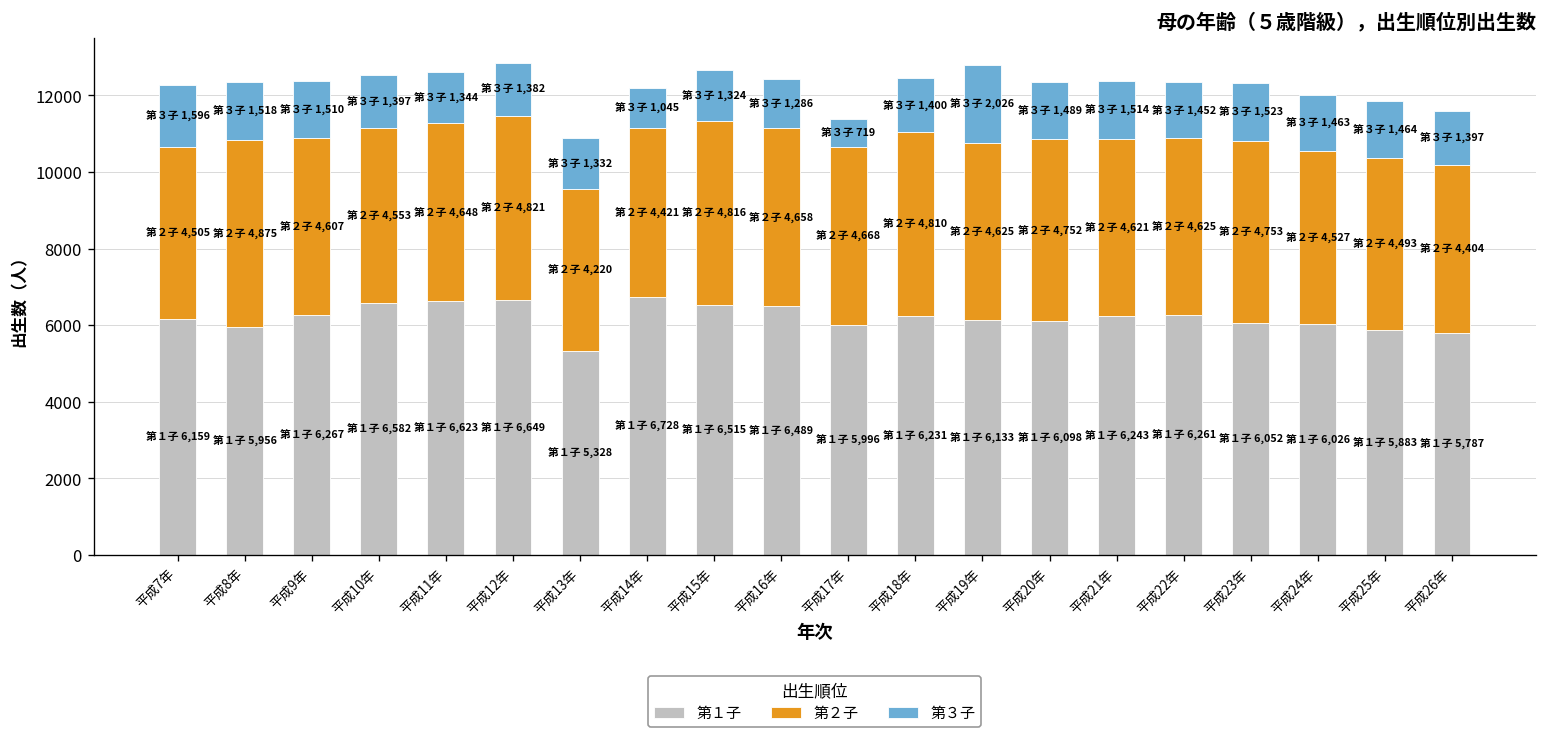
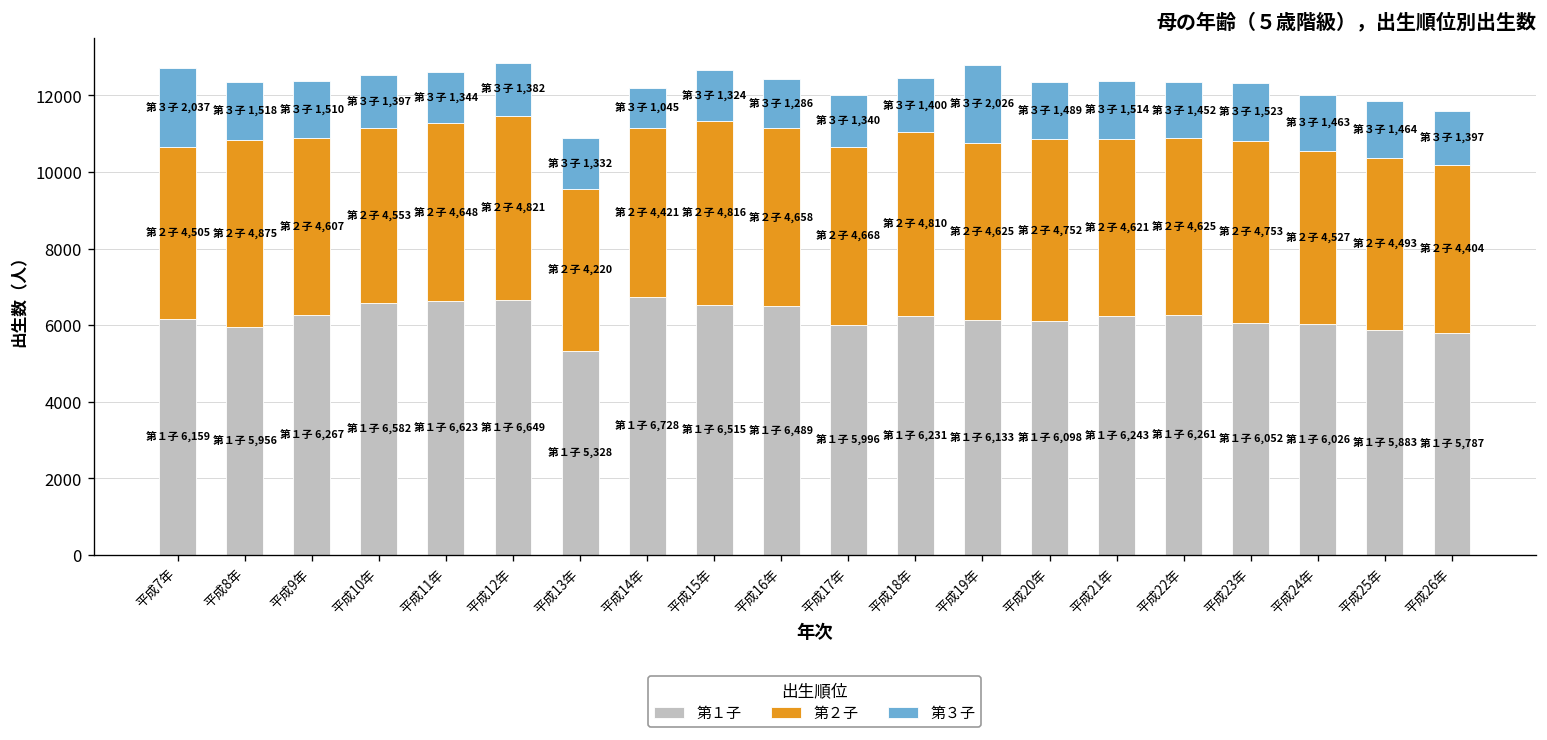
第３子, 平成7年: 1,596 -> 2,037
第３子, 平成17年: 719 -> 1,340
